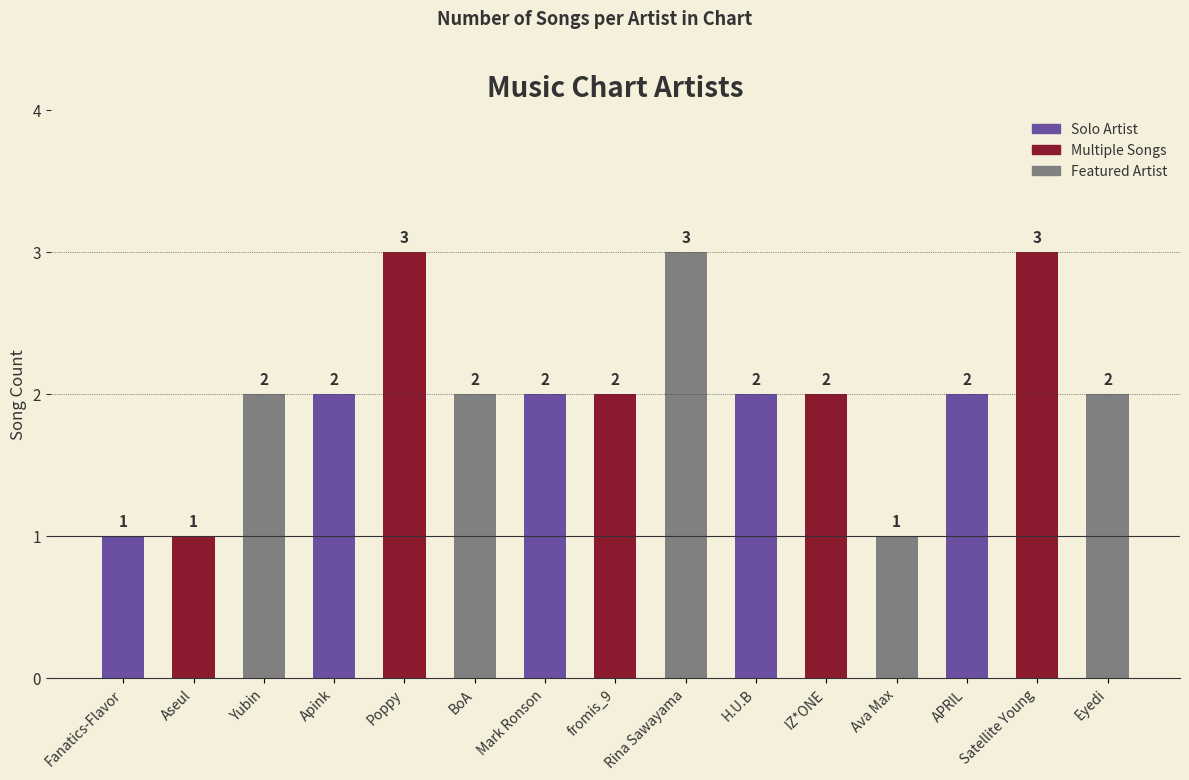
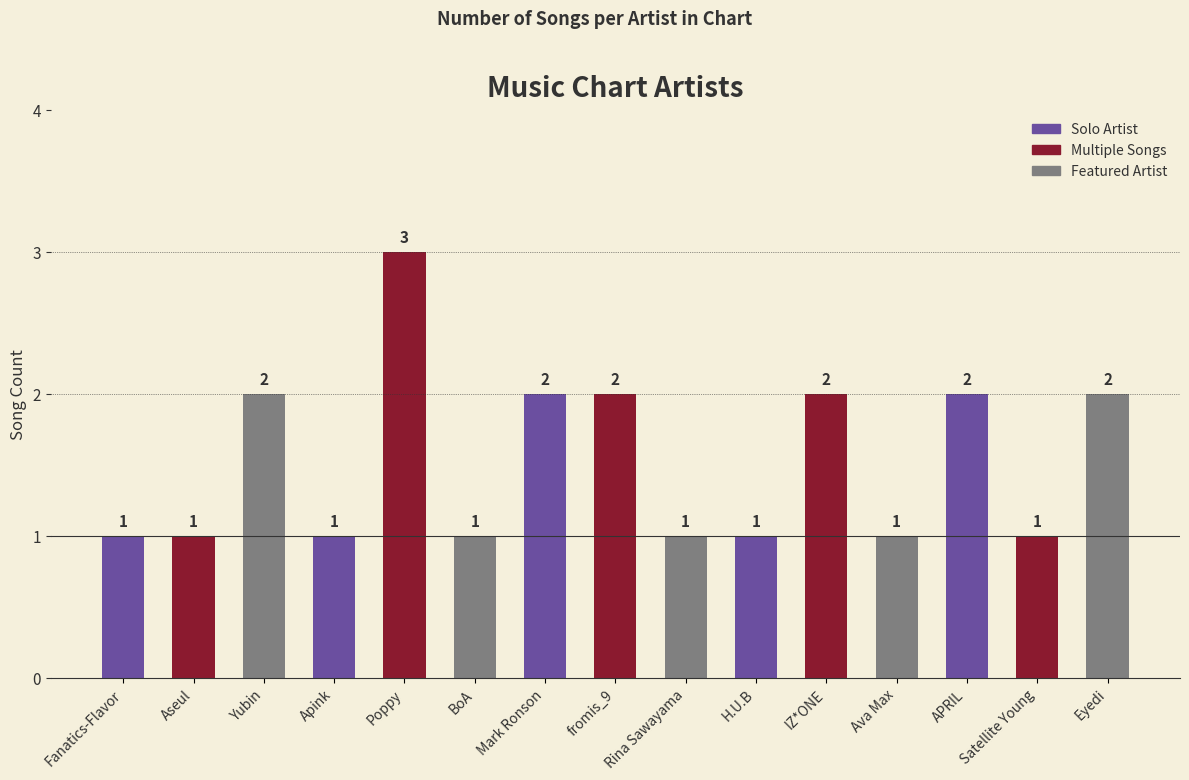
Apink: 2 -> 1
BoA: 2 -> 1
Rina Sawayama: 3 -> 1
H.U.B: 2 -> 1
Satellite Young: 3 -> 1
